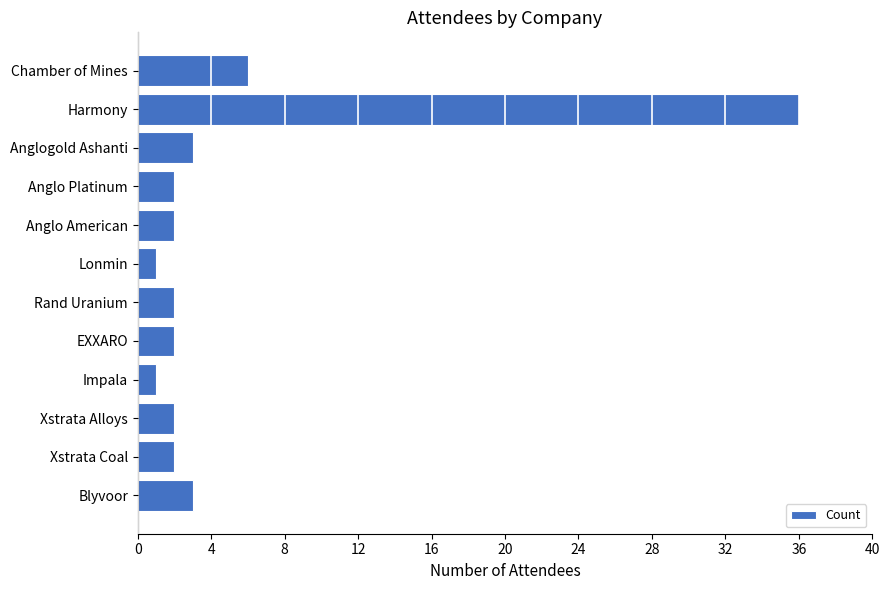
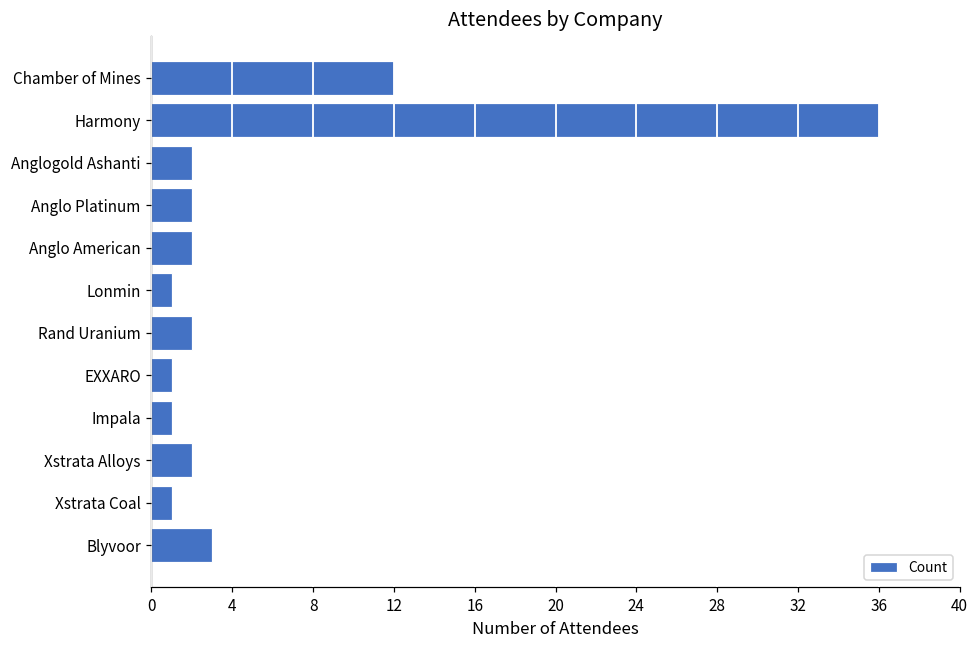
Chamber of Mines: 6 -> 12
Anglogold Ashanti: 3 -> 2
EXXARO: 2 -> 1
Xstrata Coal: 2 -> 1
